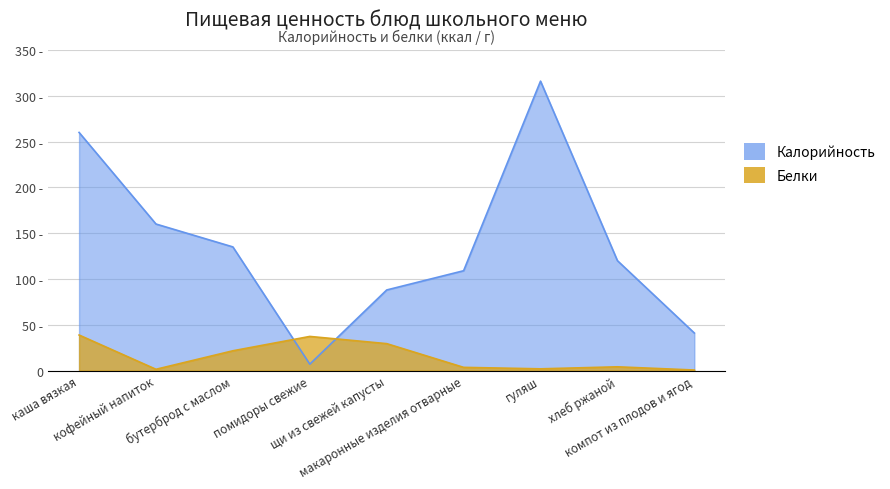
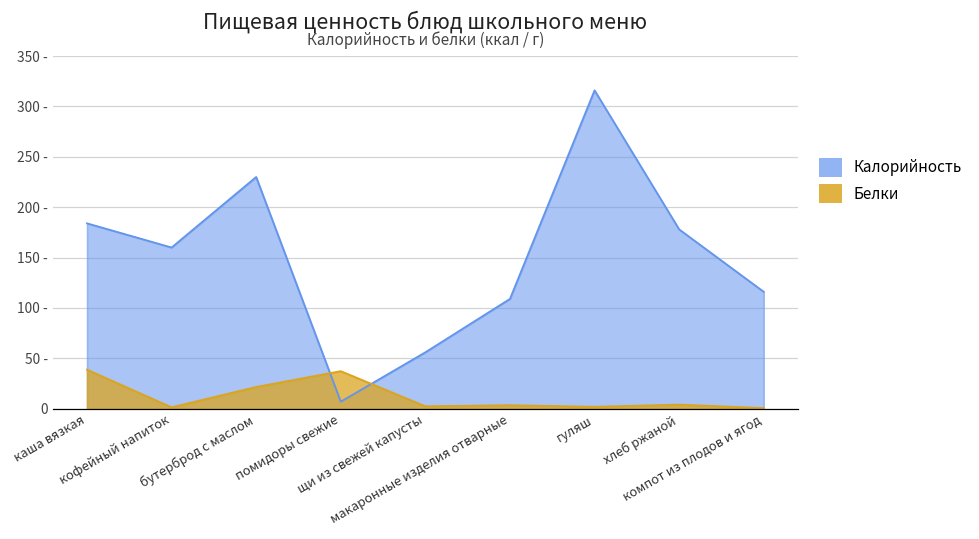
Калорийность, каша вязкая: 260 - -> 180 -
Калорийность, бутерброд с маслом: 140 - -> 230 -
Калорийность, щи из свежей капусты: 90 - -> 60 -
Белки, щи из свежей капусты: 30 - -> 0 -
Калорийность, хлеб ржаной: 120 - -> 180 -
Калорийность, компот из плодов и ягод: 40 - -> 120 -
